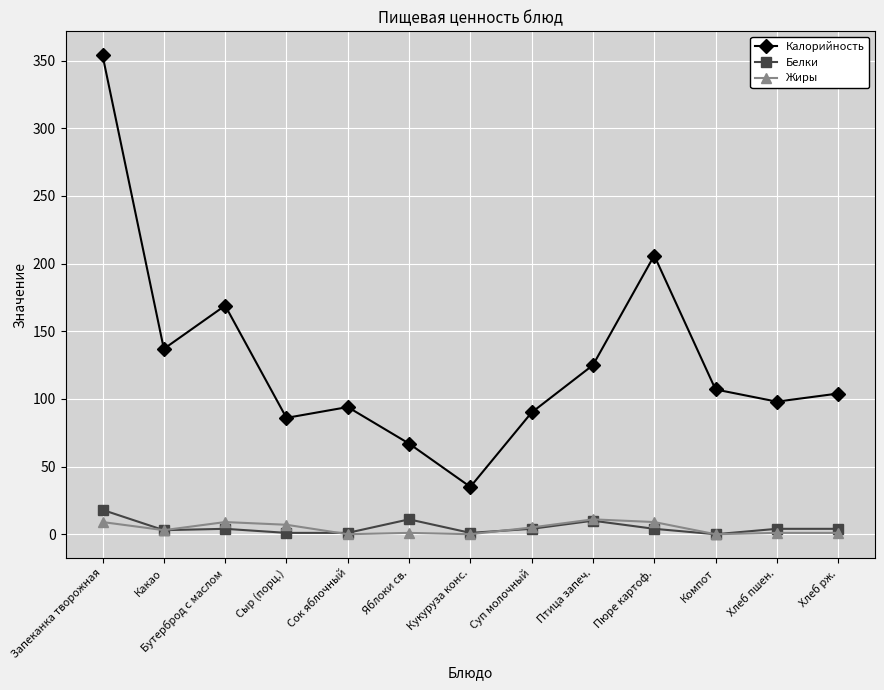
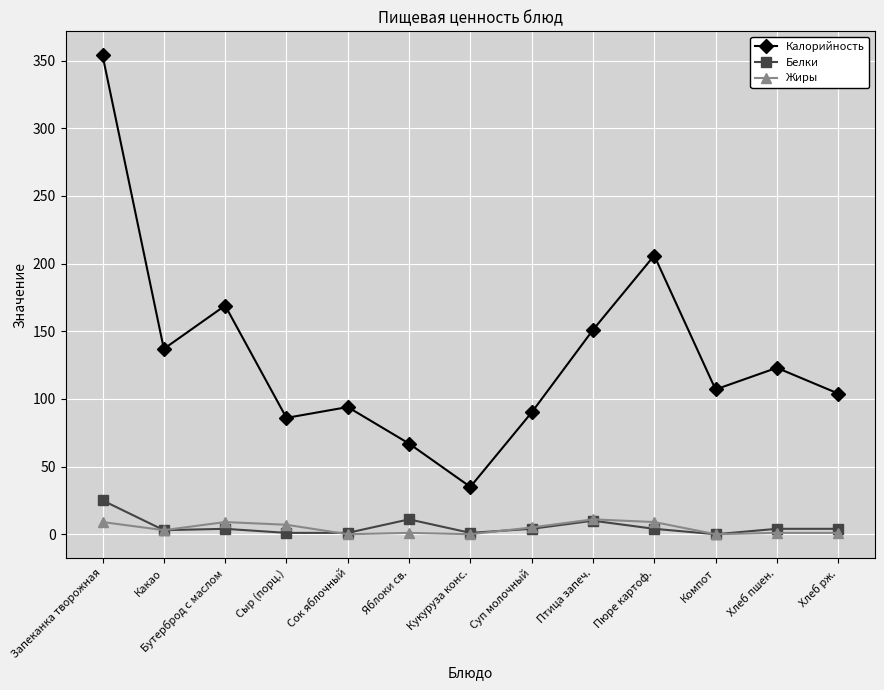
Белки, Запеканка творожная: 18 -> 25
Калорийность, Птица запеч.: 125 -> 151
Калорийность, Хлеб пшен.: 98 -> 123
